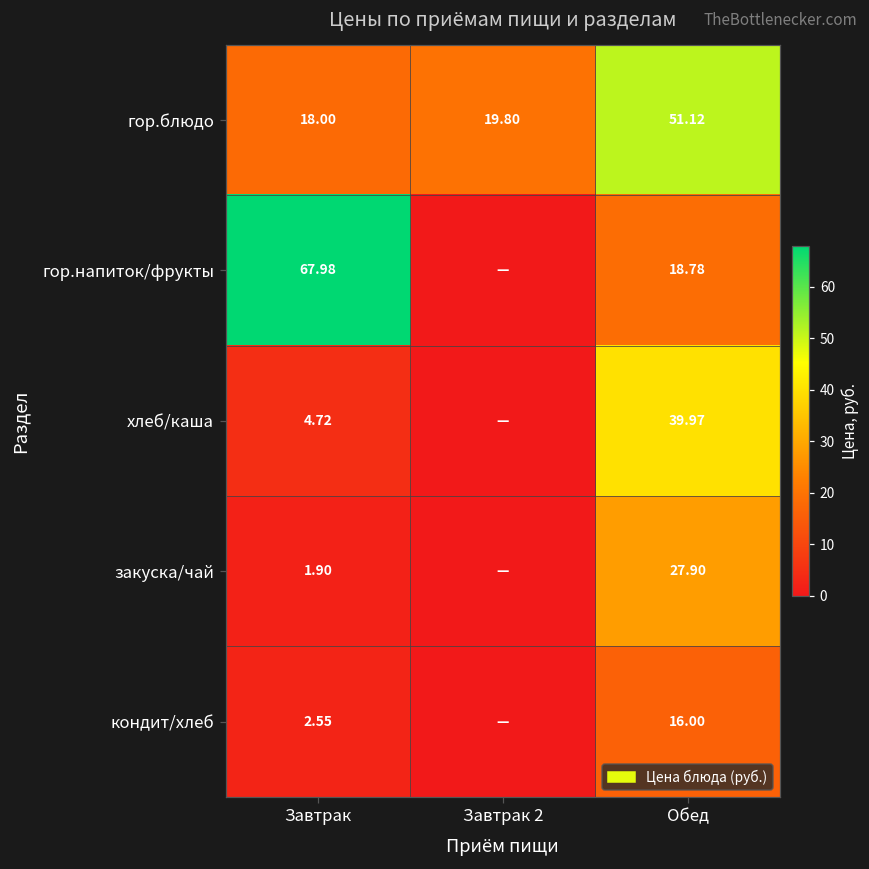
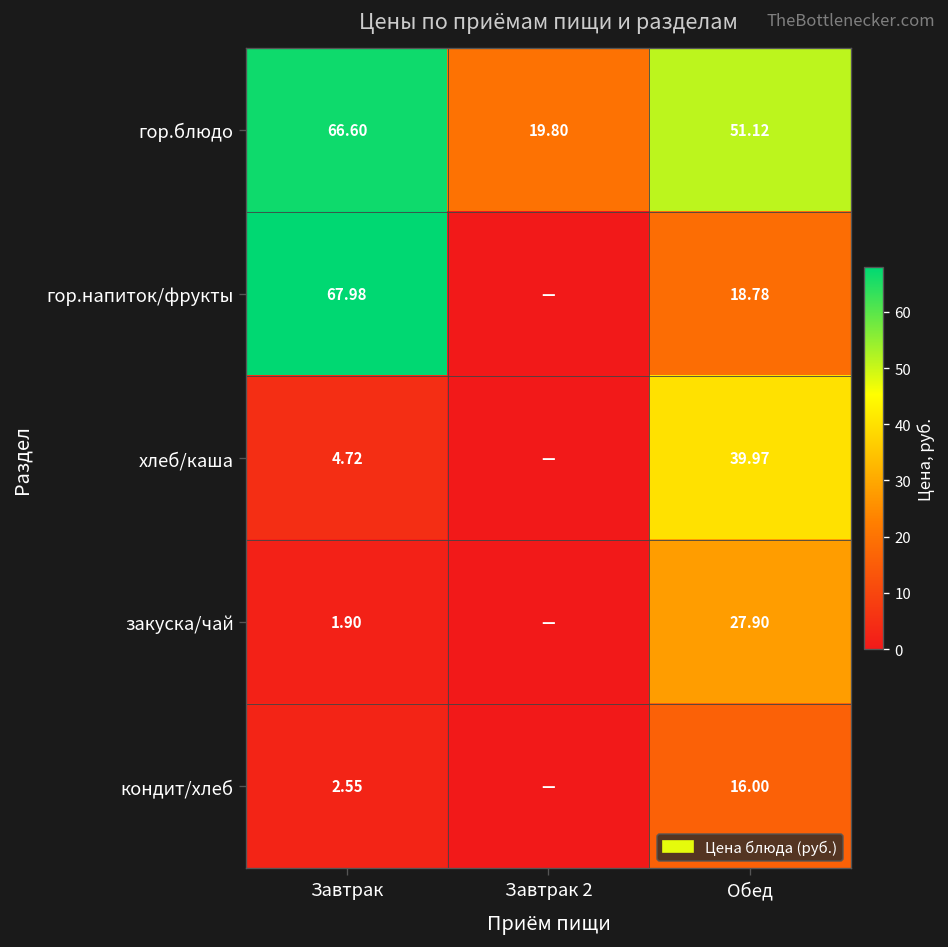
гор.блюдо, Завтрак: 18.00 -> 66.60
